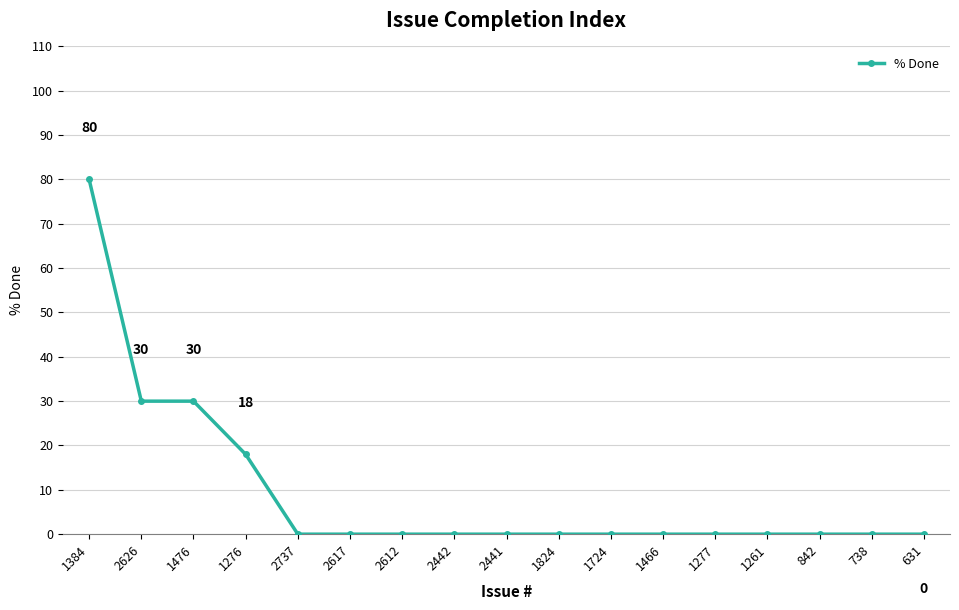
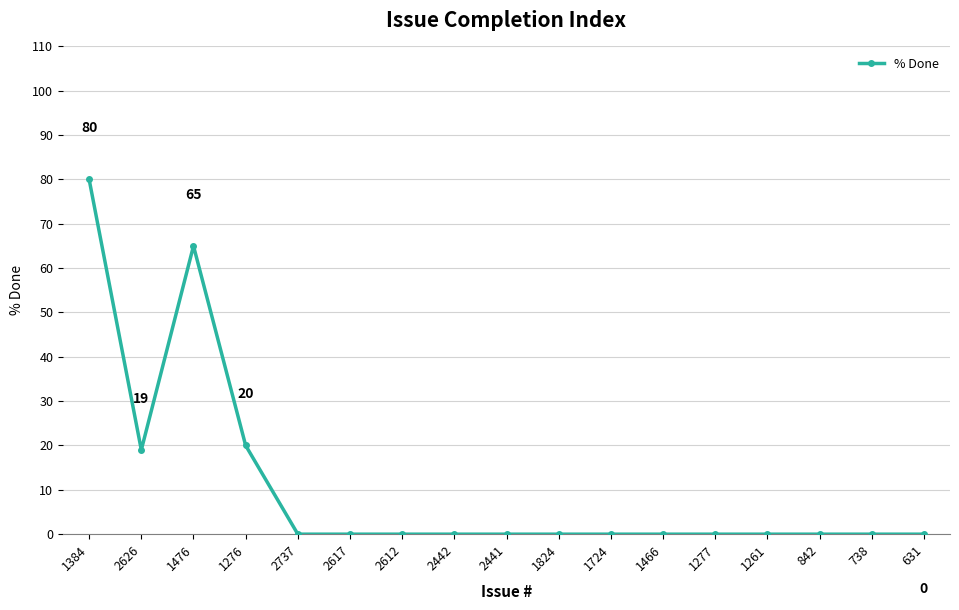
2626: 30 -> 19
1476: 30 -> 65
1276: 18 -> 20
